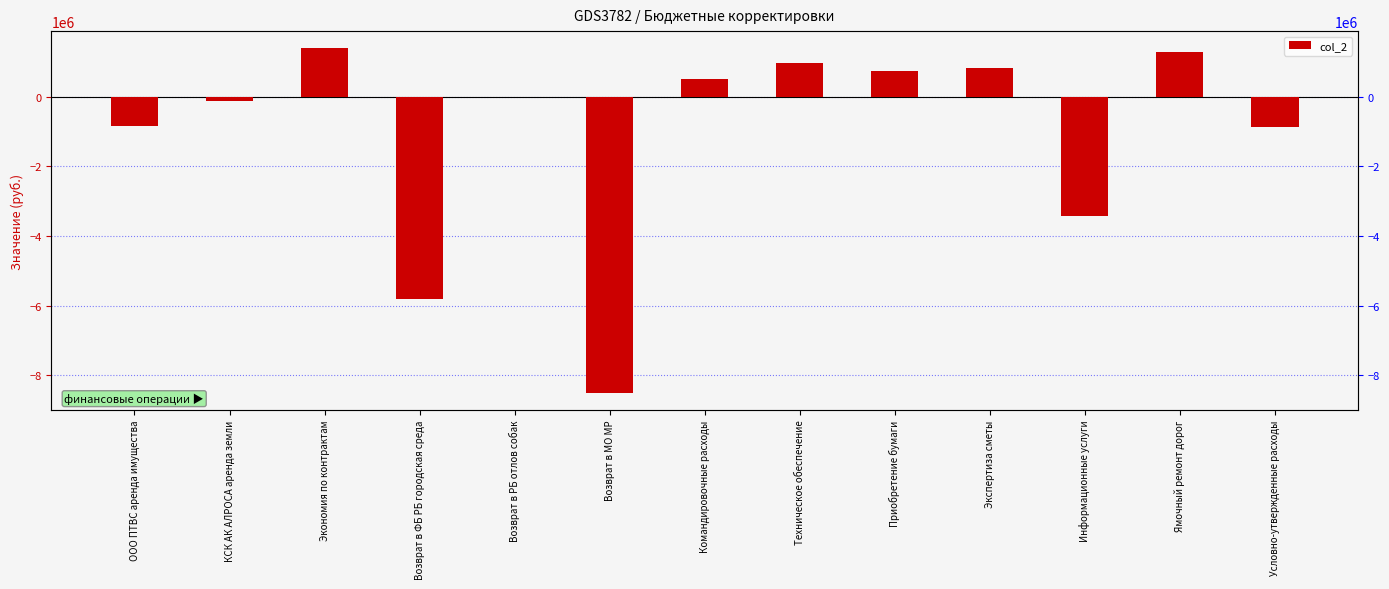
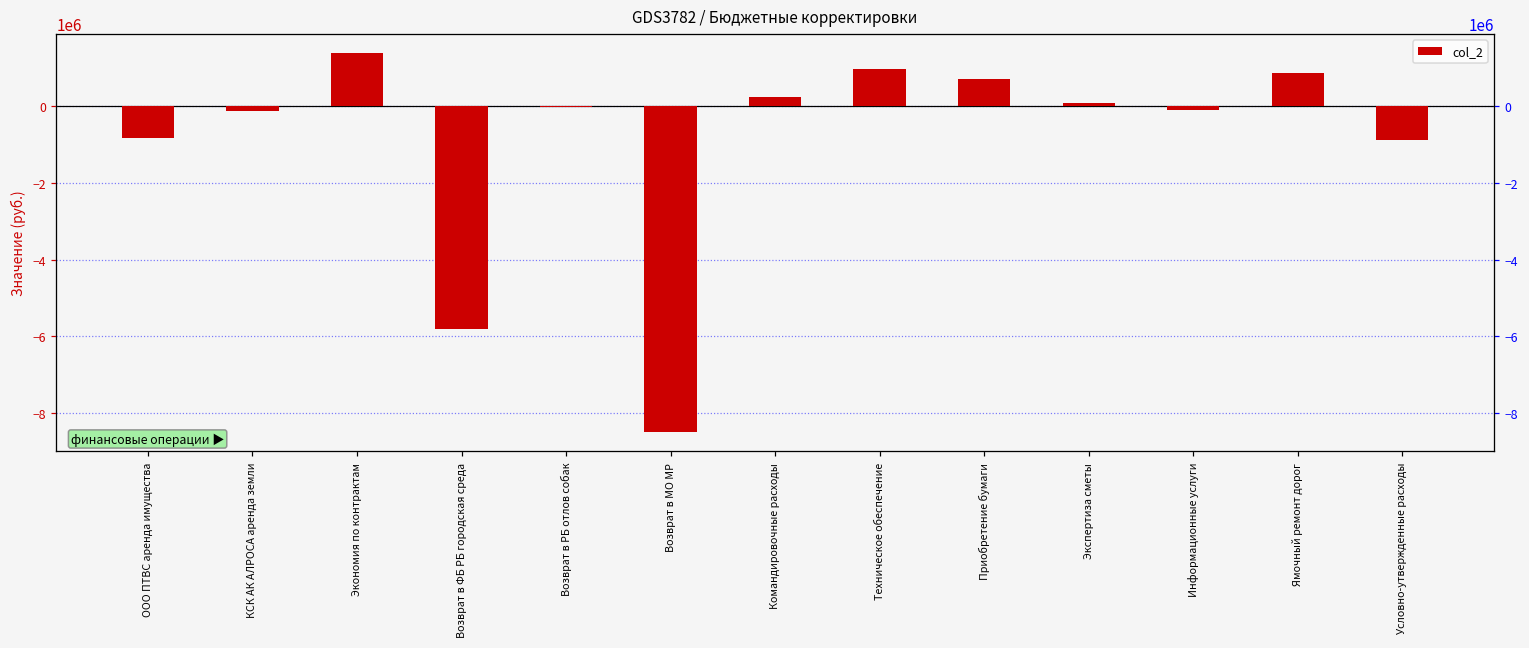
Командировочные расходы: 500000 -> 200000
Экспертиза сметы: 800000 -> 100000
Информационные услуги: -3400000 -> -100000
Ямочный ремонт дорог: 1300000 -> 900000
